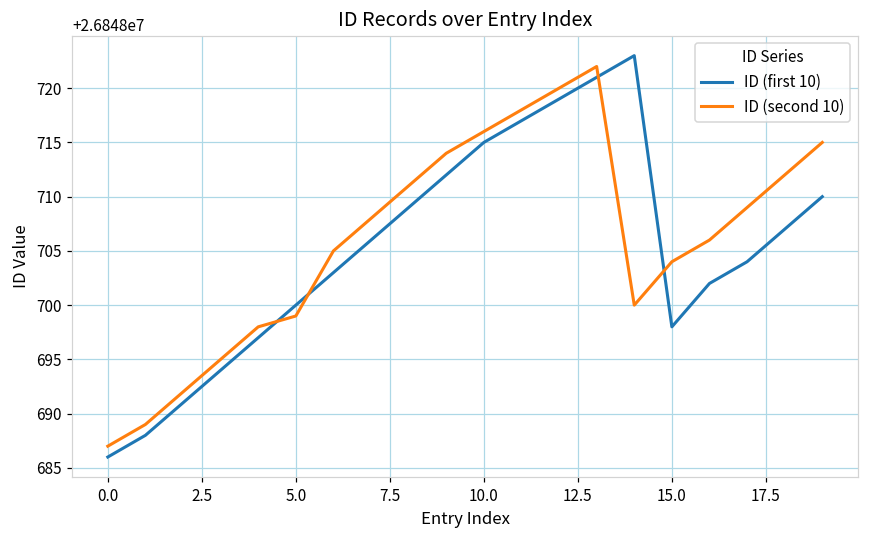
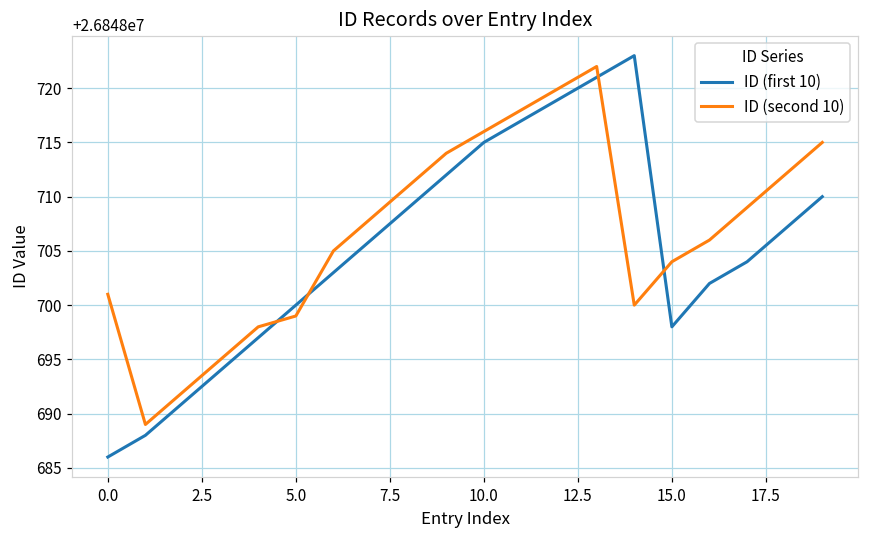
ID (second 10), 0.0: 26848687 -> 26848701
